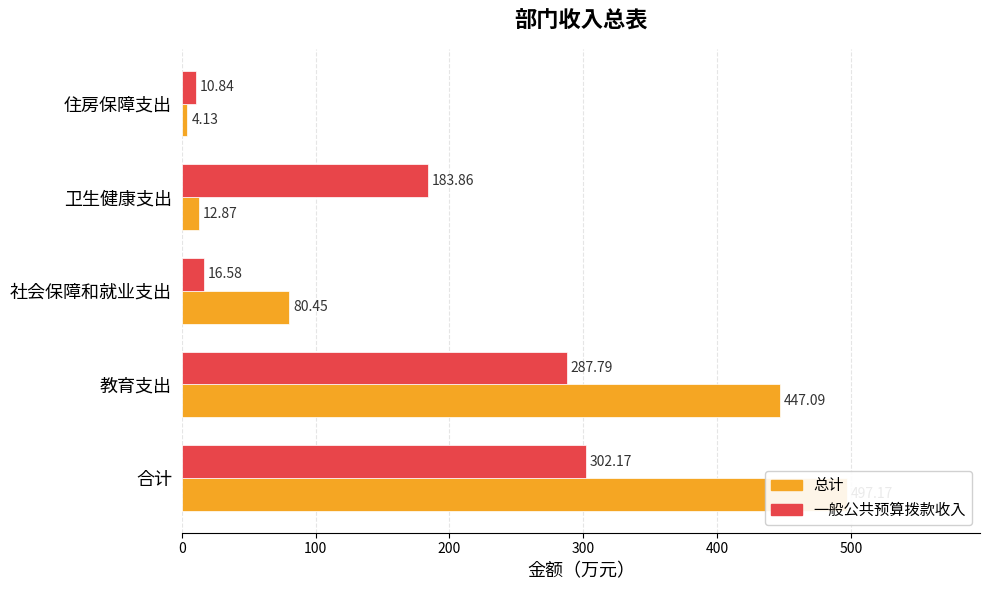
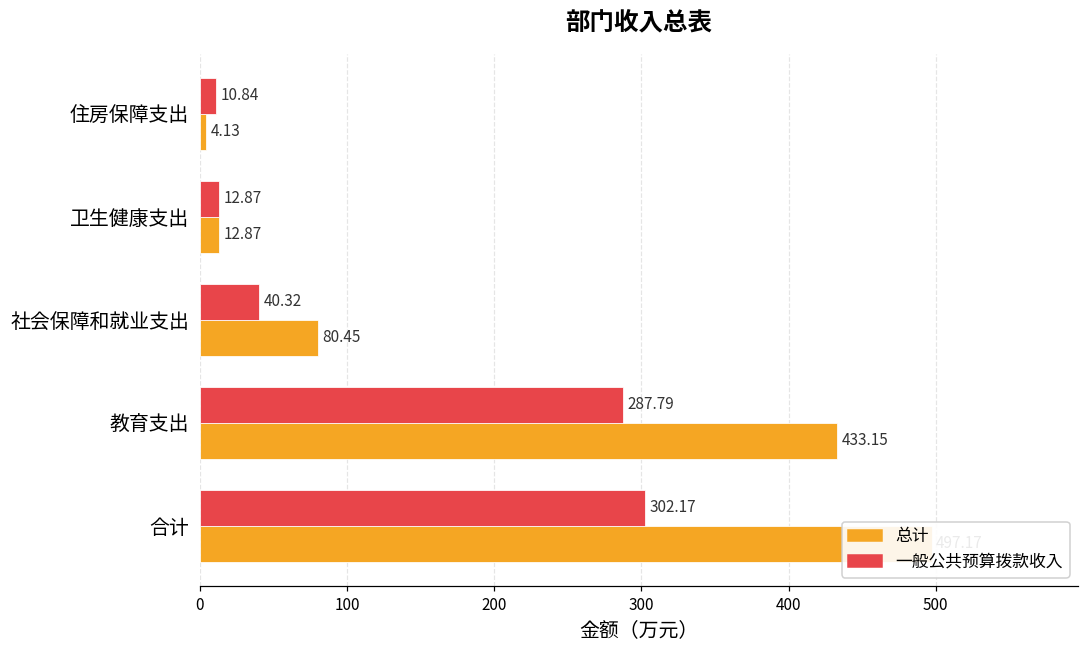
一般公共预算拨款收入, 卫生健康支出: 183.86 -> 12.87
一般公共预算拨款收入, 社会保障和就业支出: 16.58 -> 40.32
总计, 教育支出: 447.09 -> 433.15
